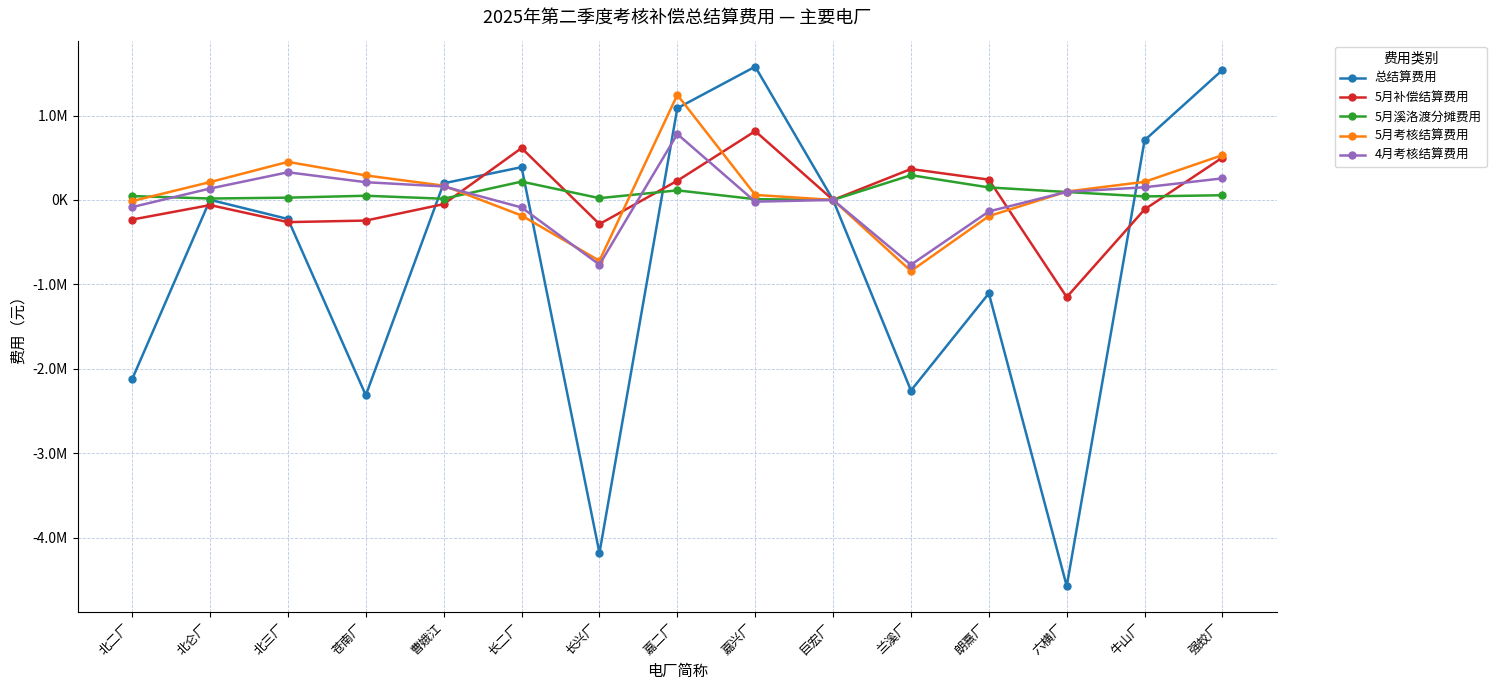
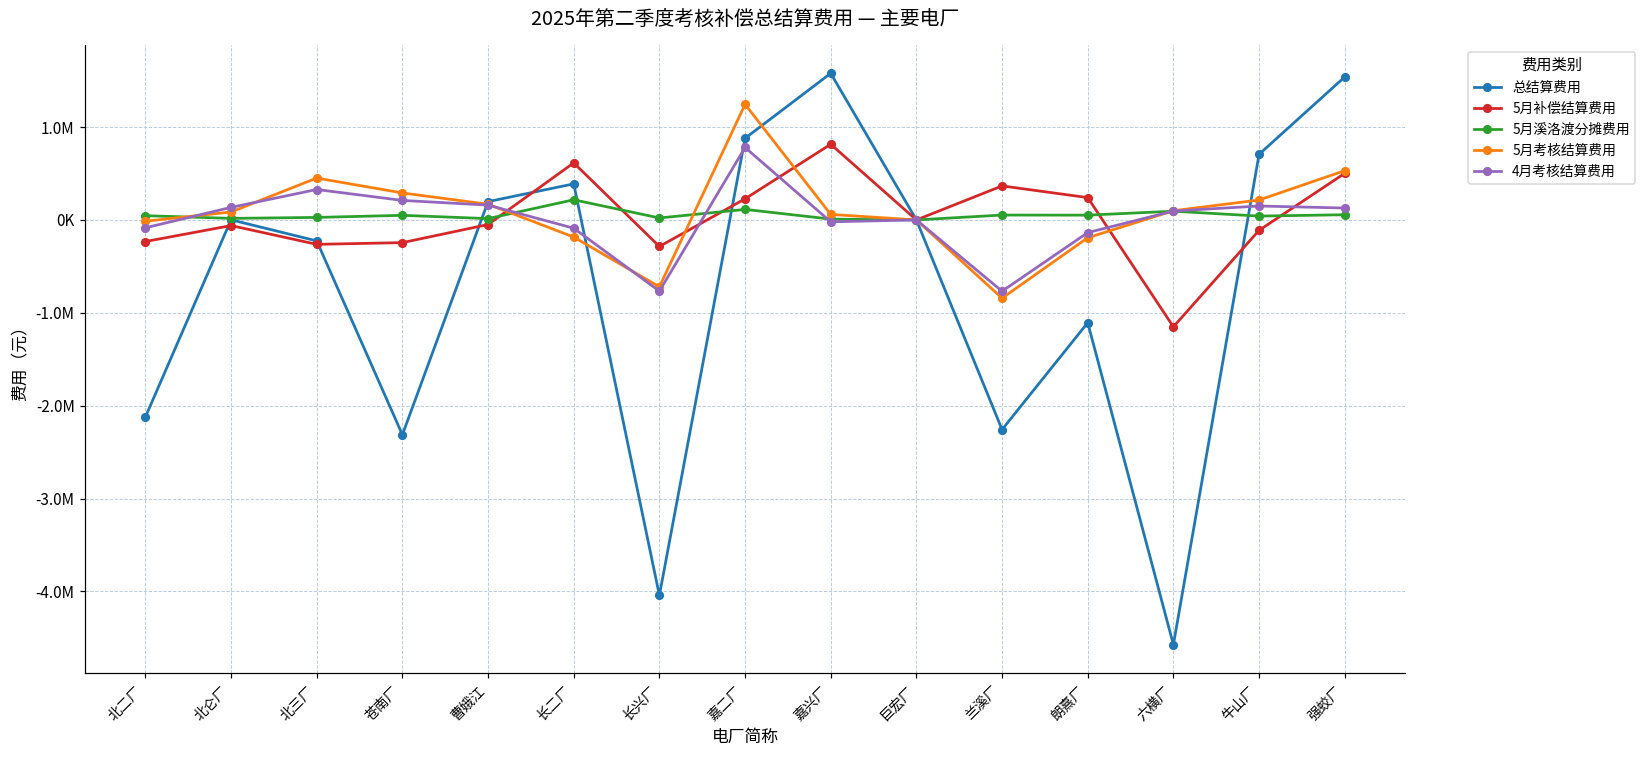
5月考核结算费用, 北仑厂: 200000 -> 100000
总结算费用, 长兴厂: -4200000 -> -4000000
总结算费用, 嘉二厂: 1100000 -> 900000
5月溪洛渡分摊费用, 兰溪厂: 300000 -> 100000
5月溪洛渡分摊费用, 朗熹厂: 150000 -> 50000
4月考核结算费用, 强蛟厂: 300000 -> 100000
